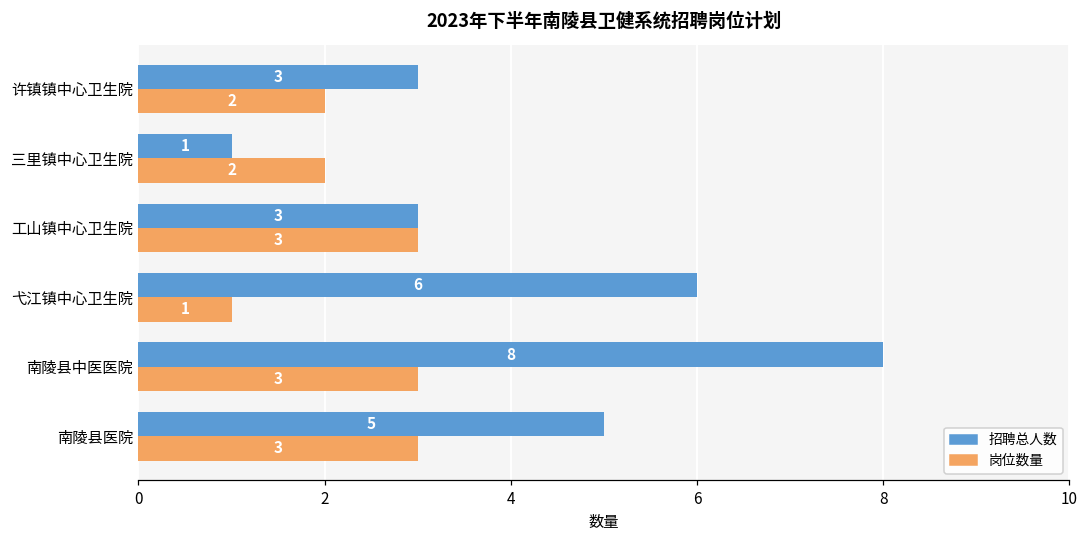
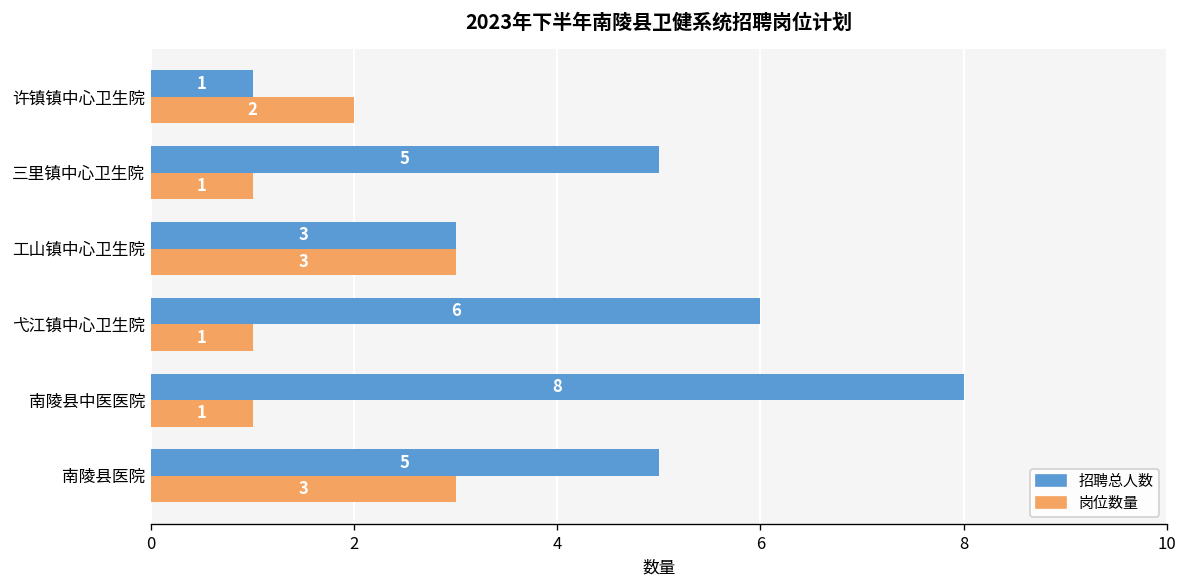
招聘总人数, 许镇镇中心卫生院: 3 -> 1
招聘总人数, 三里镇中心卫生院: 1 -> 5
岗位数量, 三里镇中心卫生院: 2 -> 1
岗位数量, 南陵县中医医院: 3 -> 1
